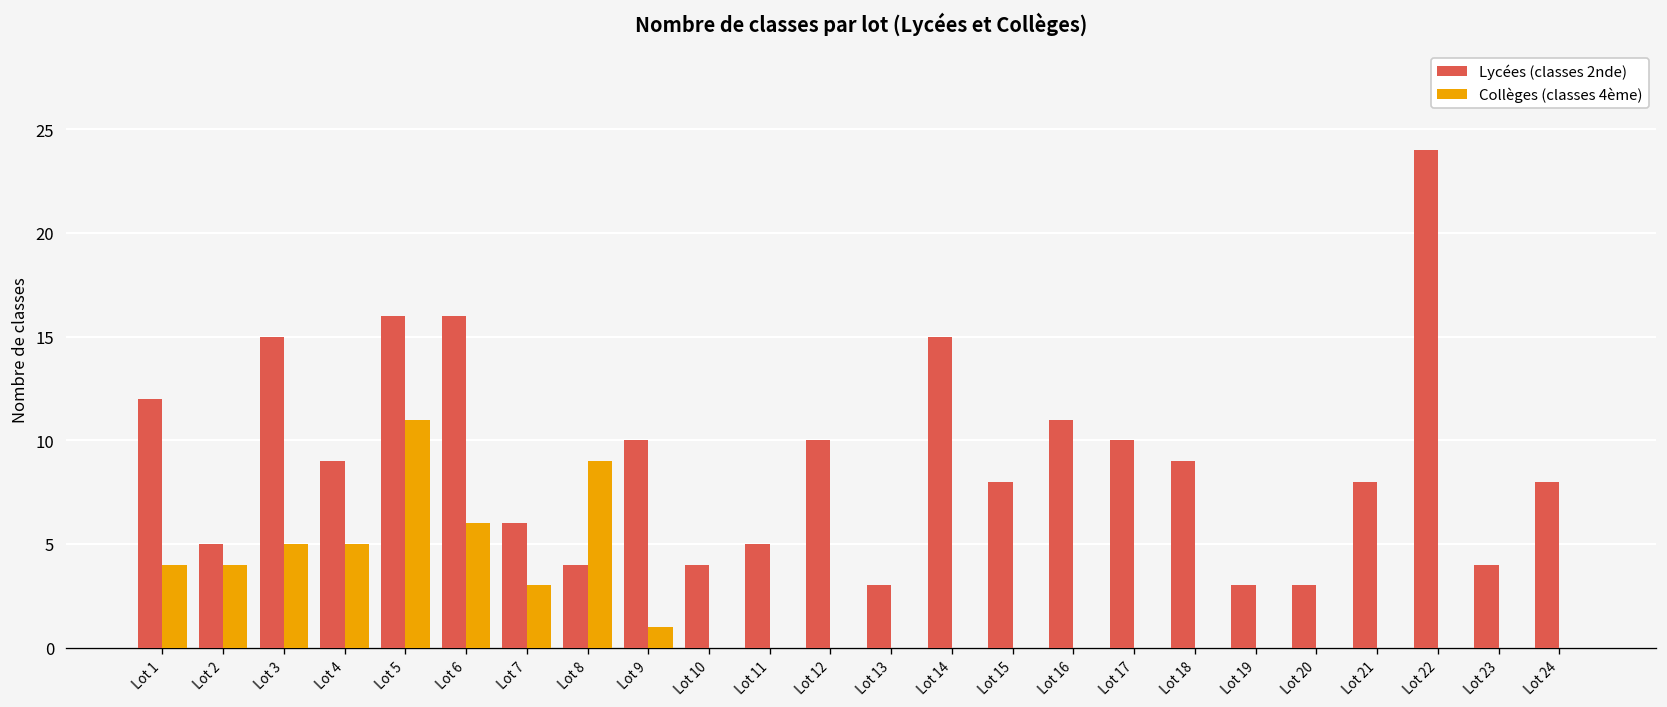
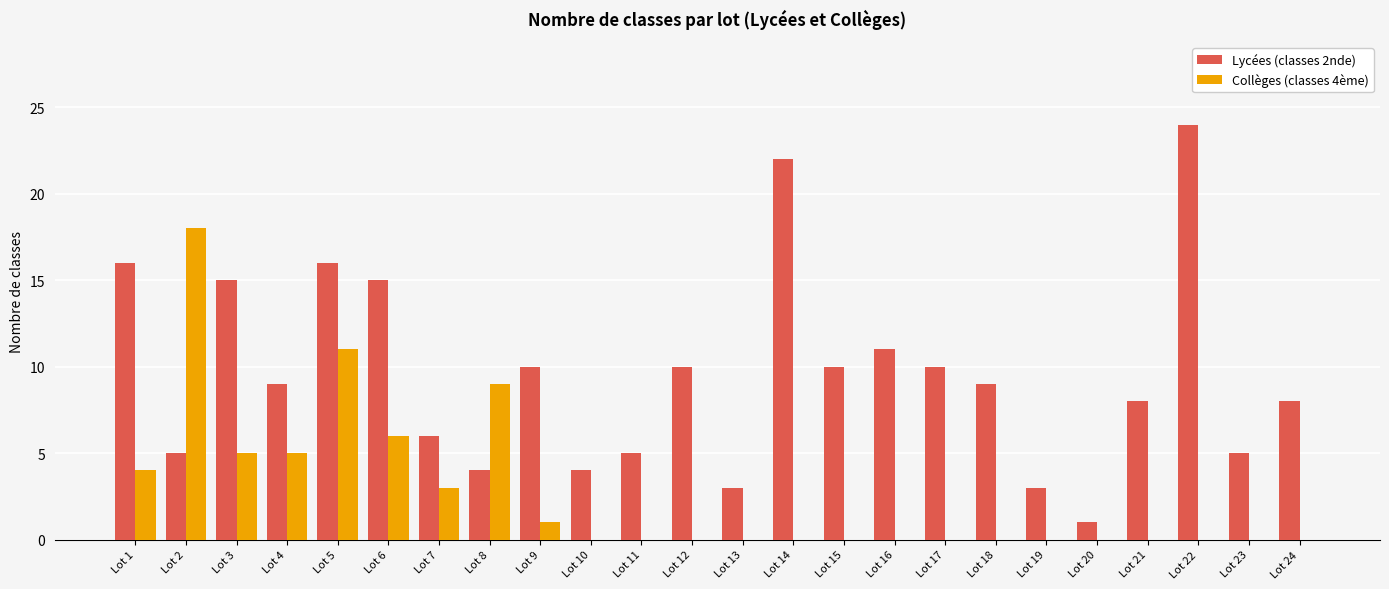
Lycées (classes 2nde), Lot 1: 12 -> 16
Collèges (classes 4ème), Lot 2: 4 -> 18
Lycées (classes 2nde), Lot 6: 16 -> 15
Lycées (classes 2nde), Lot 14: 15 -> 22
Lycées (classes 2nde), Lot 15: 8 -> 10
Lycées (classes 2nde), Lot 20: 3 -> 1
Lycées (classes 2nde), Lot 23: 4 -> 5
